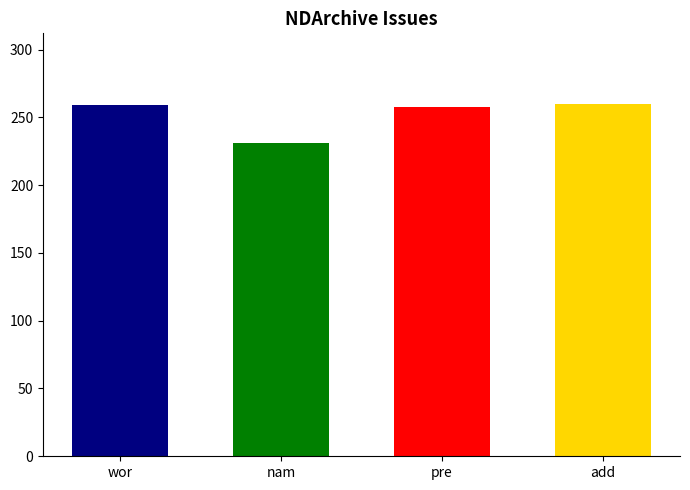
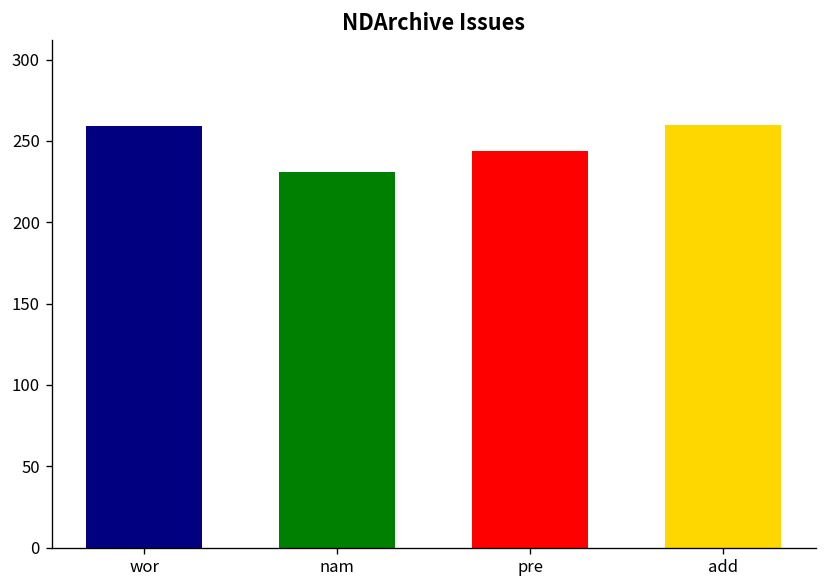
pre: 258 -> 244
